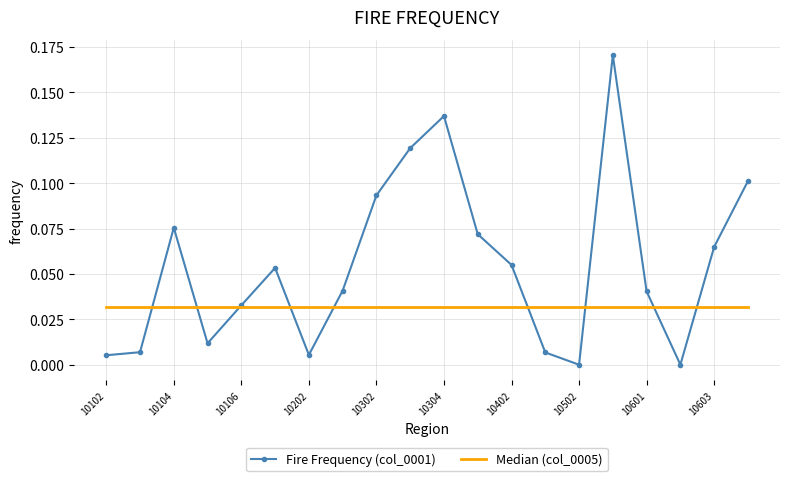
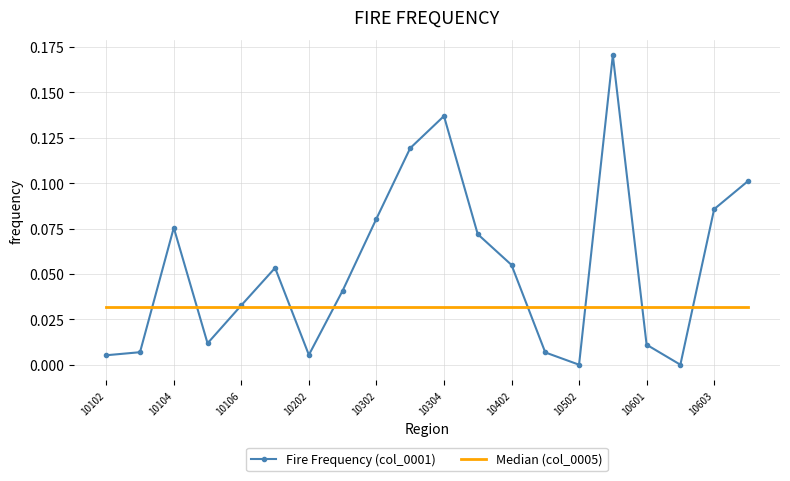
Fire Frequency (col_0001), 10302: 0.093 -> 0.080
Fire Frequency (col_0001), 10601: 0.040 -> 0.011
Fire Frequency (col_0001), 10603: 0.065 -> 0.086
